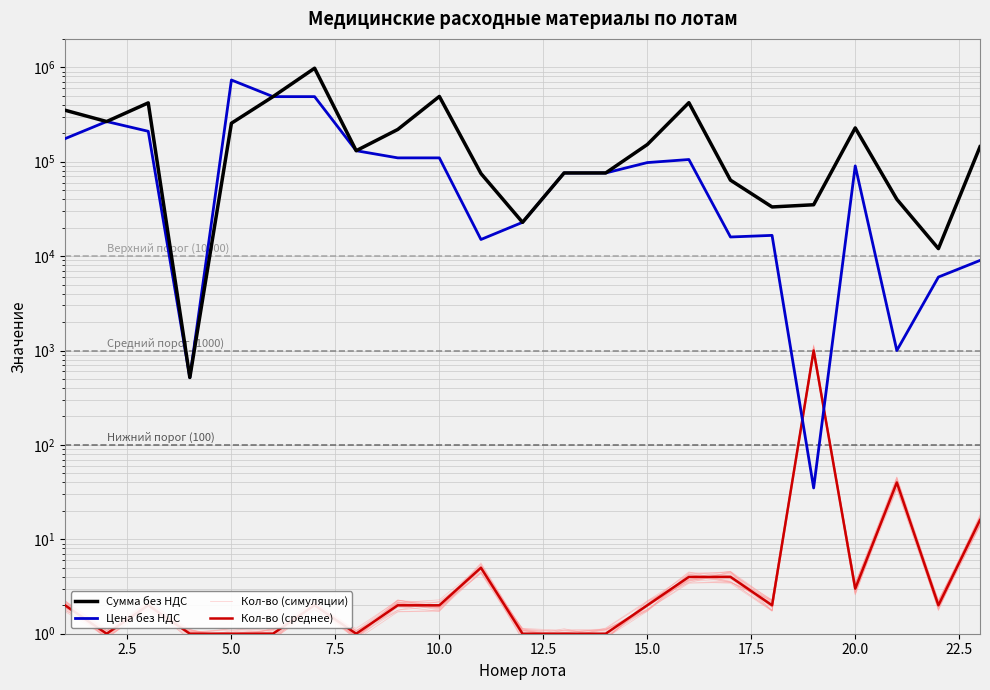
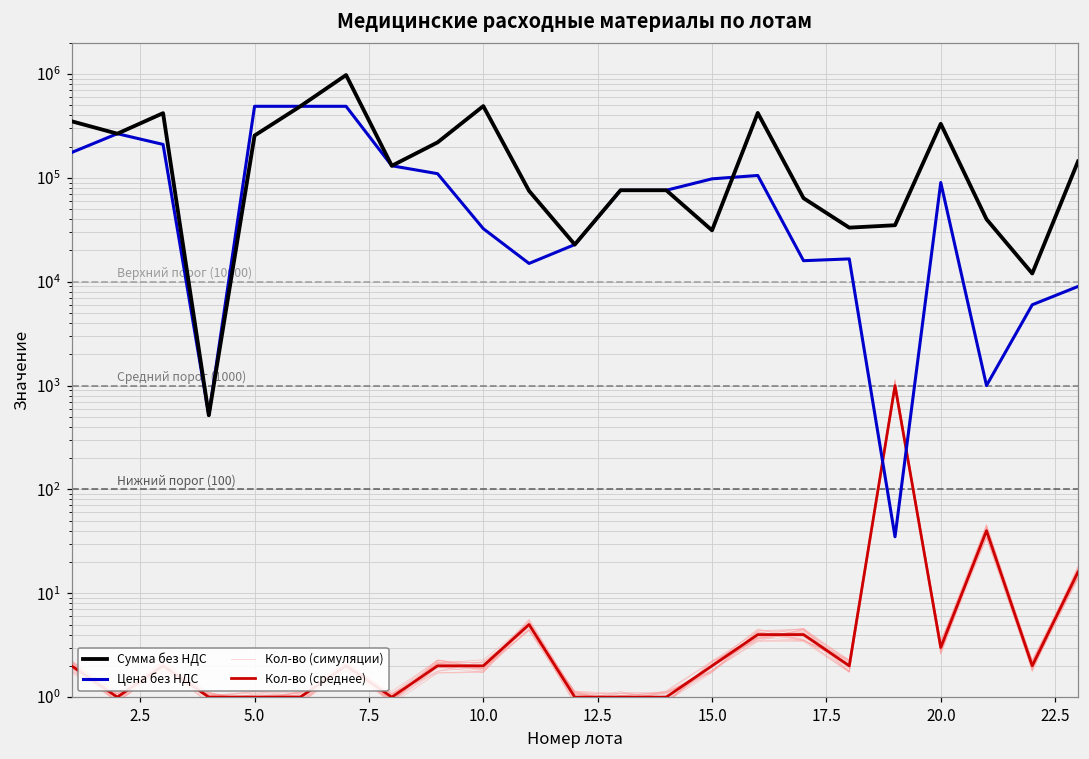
Цена без НДС, 5.0: 700000 -> 500000
Цена без НДС, 10.0: 110000 -> 32000
Сумма без НДС, 15.0: 150000 -> 31000
Сумма без НДС, 20.0: 230000 -> 330000
